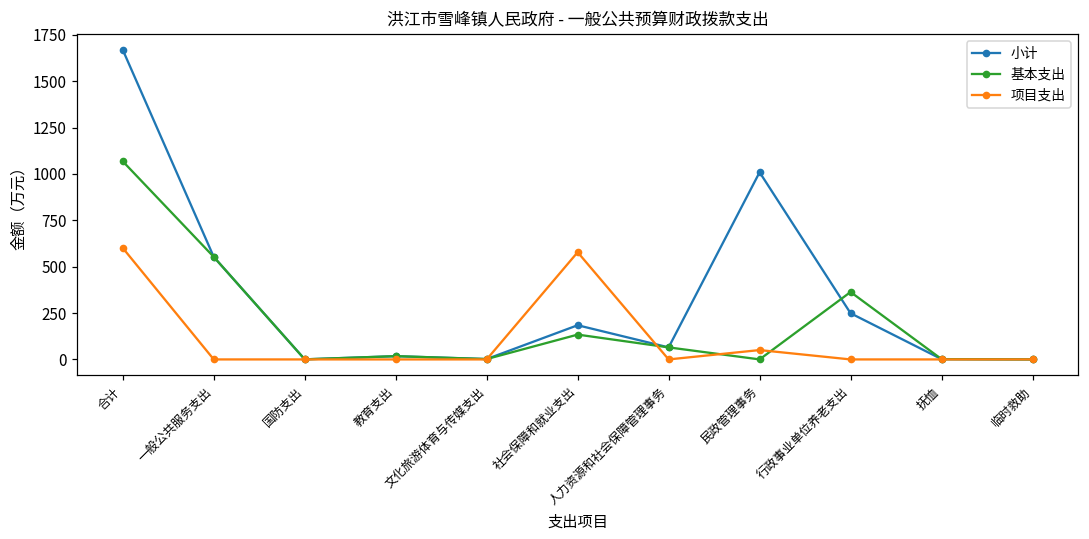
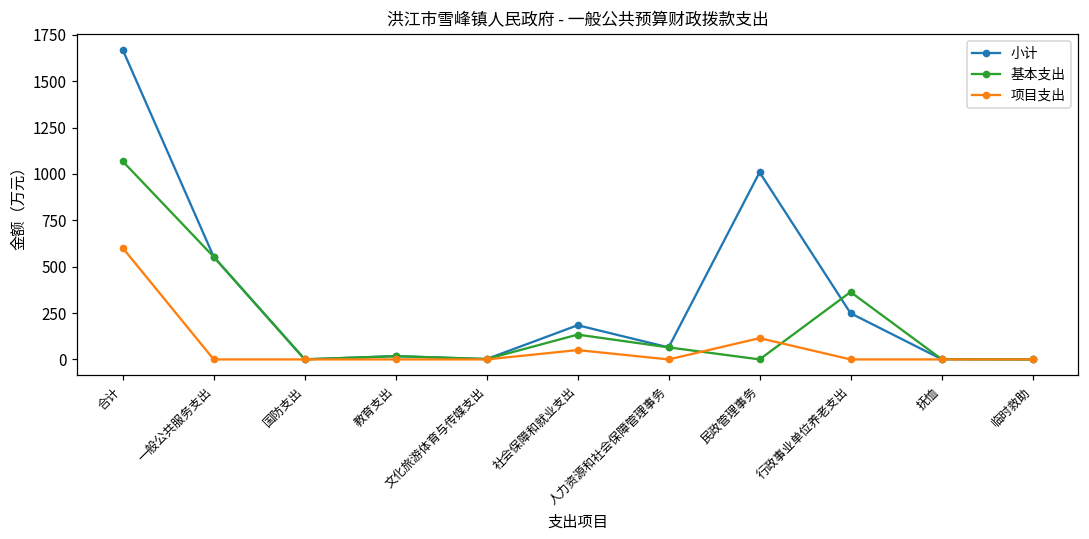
项目支出, 社会保障和就业支出: 580 -> 50
项目支出, 民政管理事务: 50 -> 110
